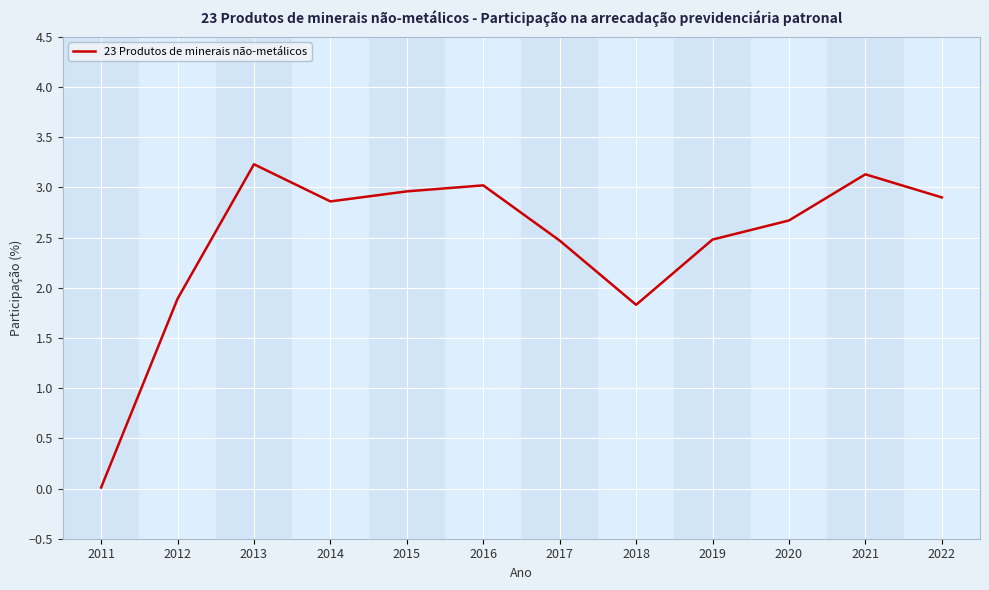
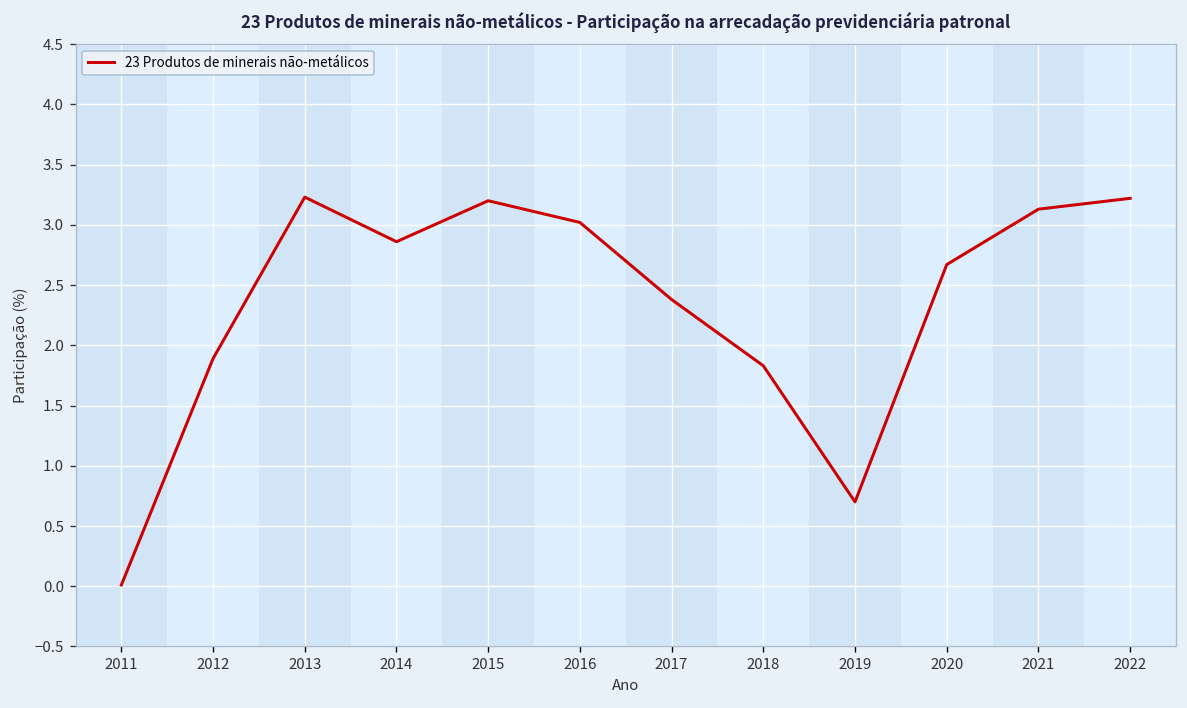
2015: 2.96 -> 3.20
2017: 2.47 -> 2.38
2019: 2.48 -> 0.70
2022: 2.90 -> 3.22
